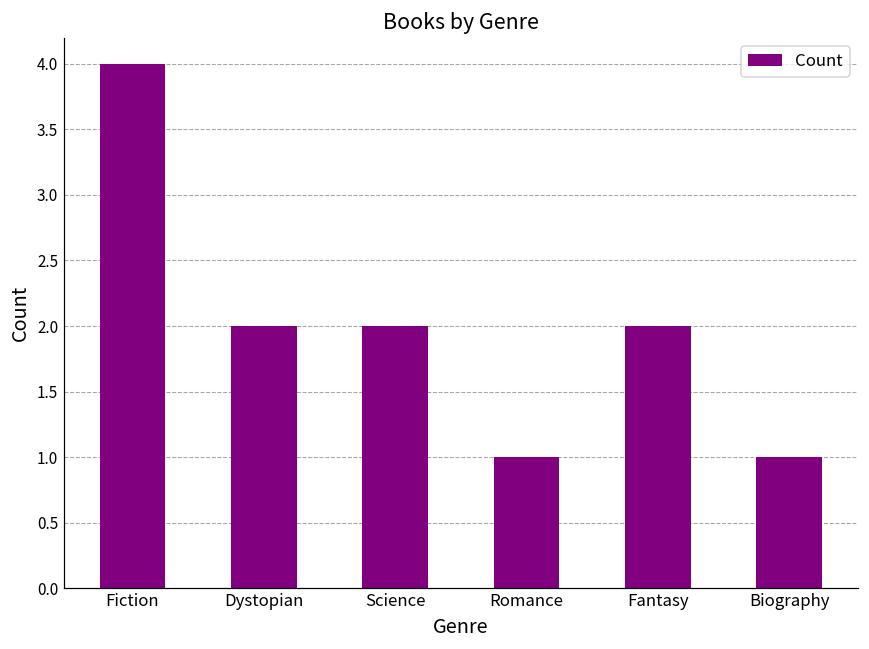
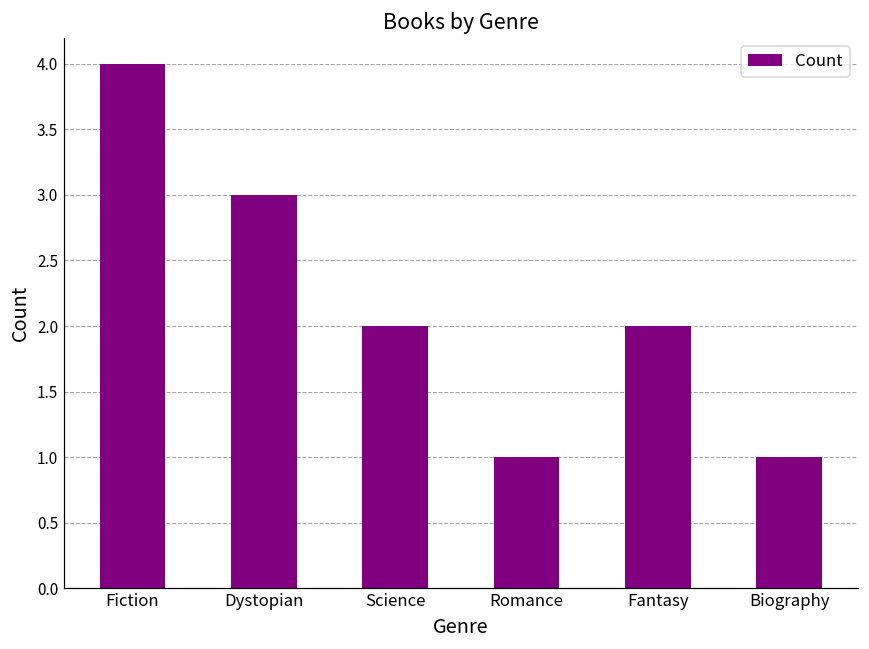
Dystopian: 2 -> 3
